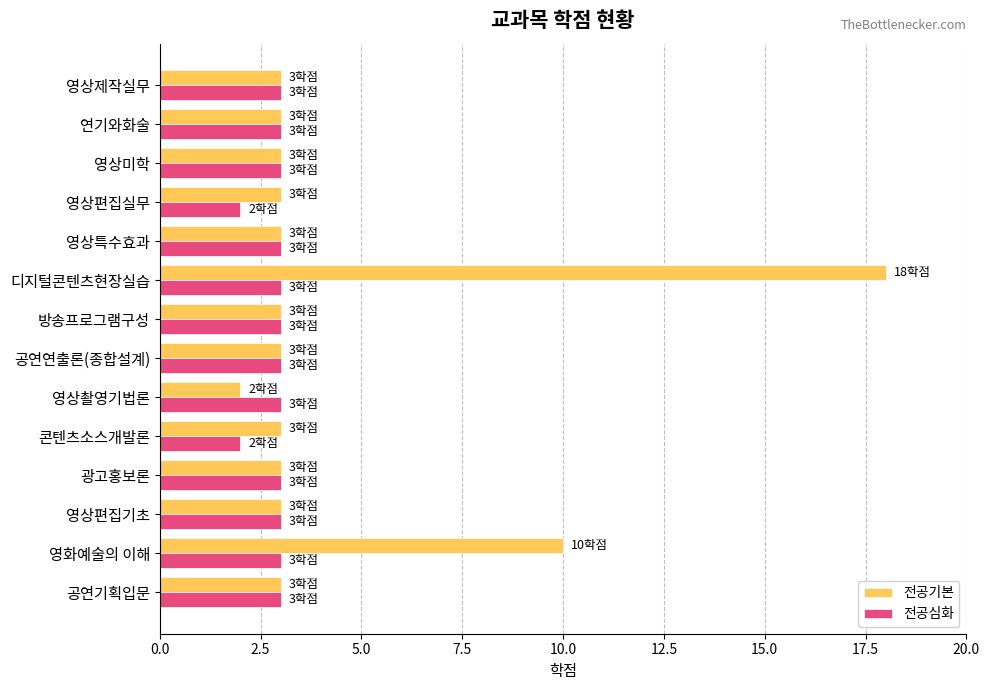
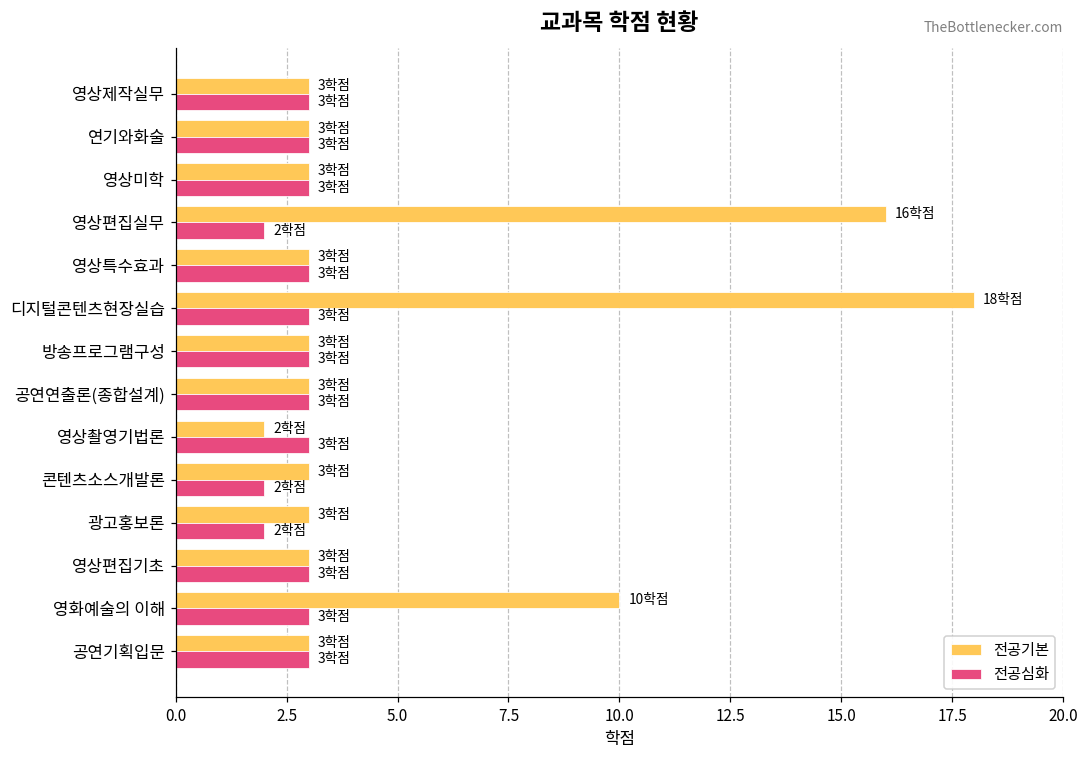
전공기본, 영상편집실무: 3 -> 16
전공심화, 광고홍보론: 3 -> 2
